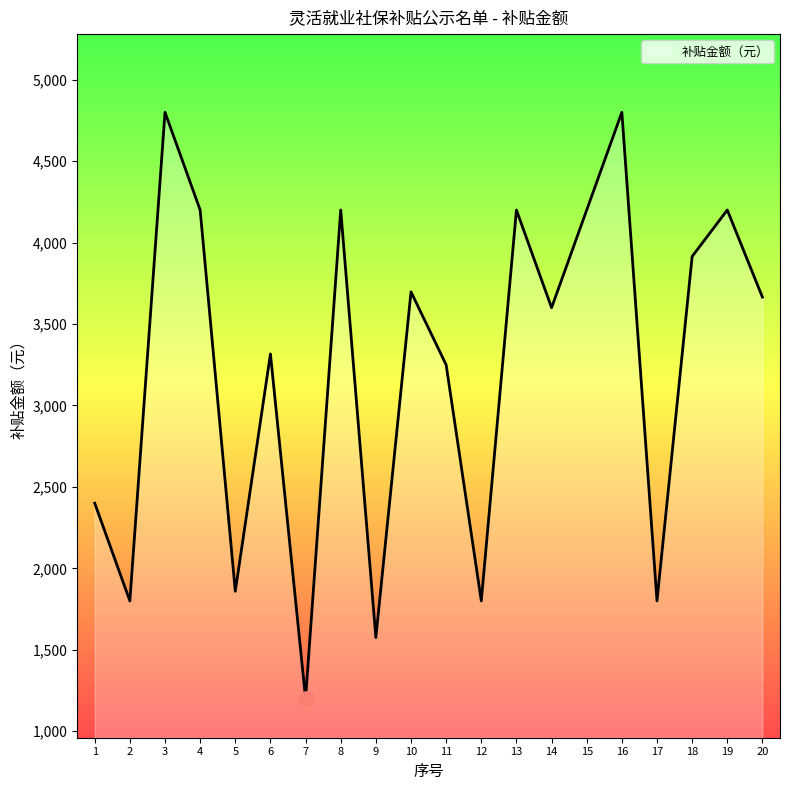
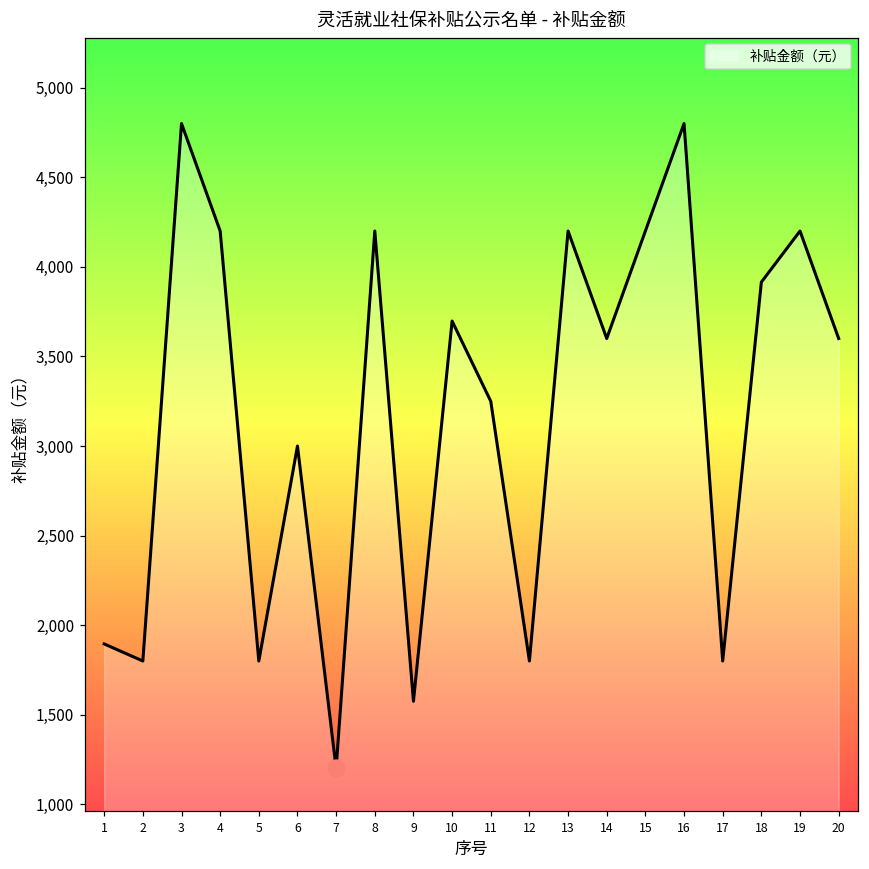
补贴金额（元）, 1: 2,400 -> 1,900
补贴金额（元）, 5: 1,860 -> 1,800
补贴金额（元）, 6: 3,320 -> 3,000
补贴金额（元）, 20: 3,660 -> 3,600
